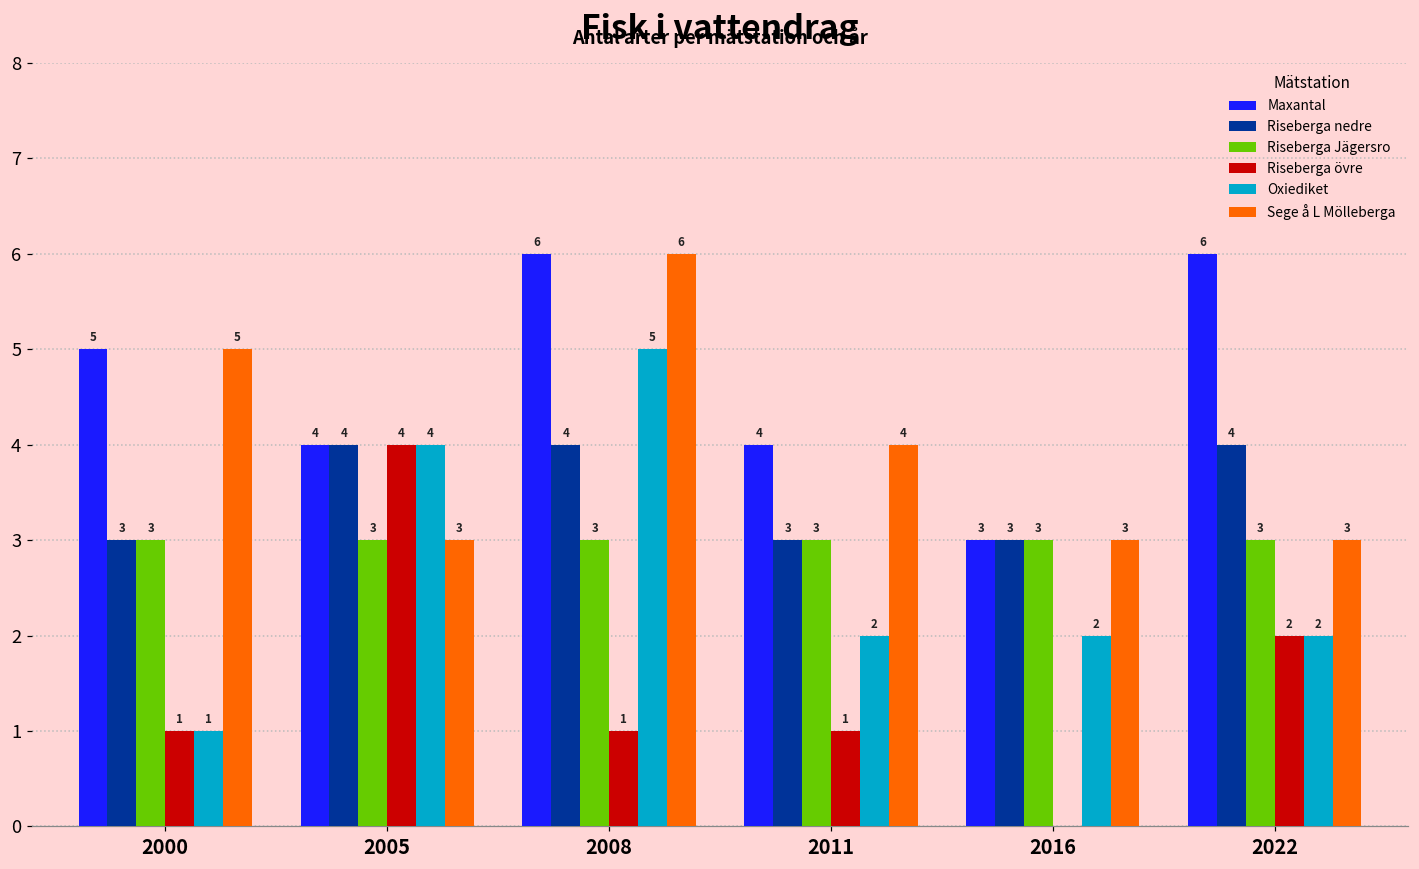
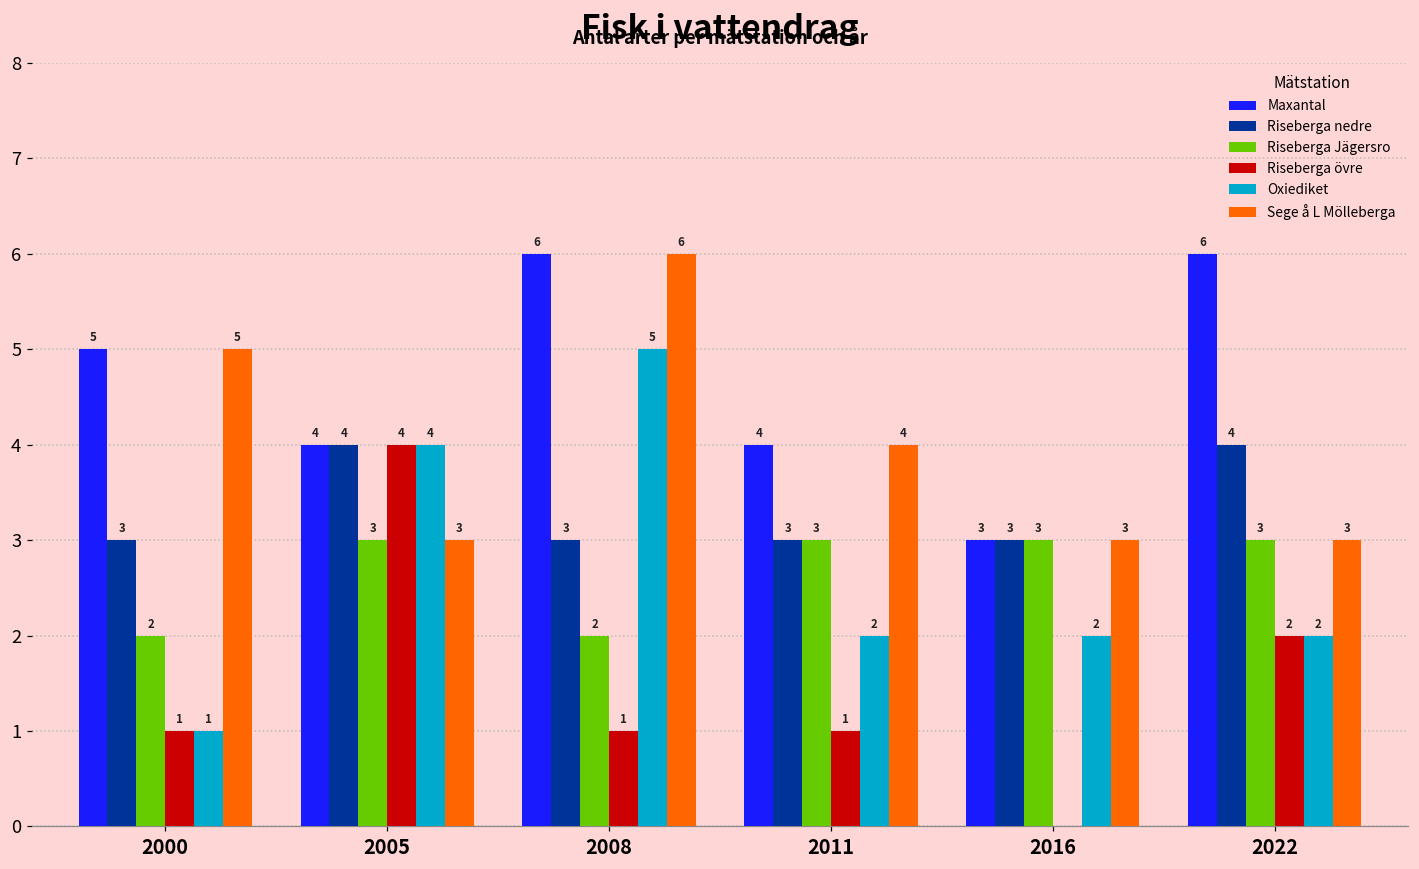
Riseberga Jägersro, 2000: 3 -> 2
Riseberga nedre, 2008: 4 -> 3
Riseberga Jägersro, 2008: 3 -> 2
